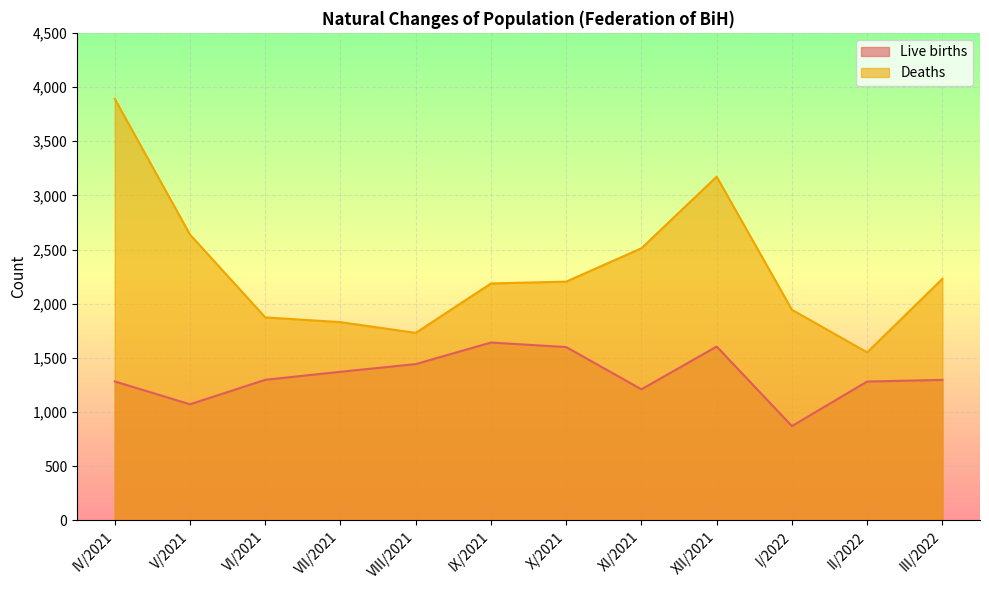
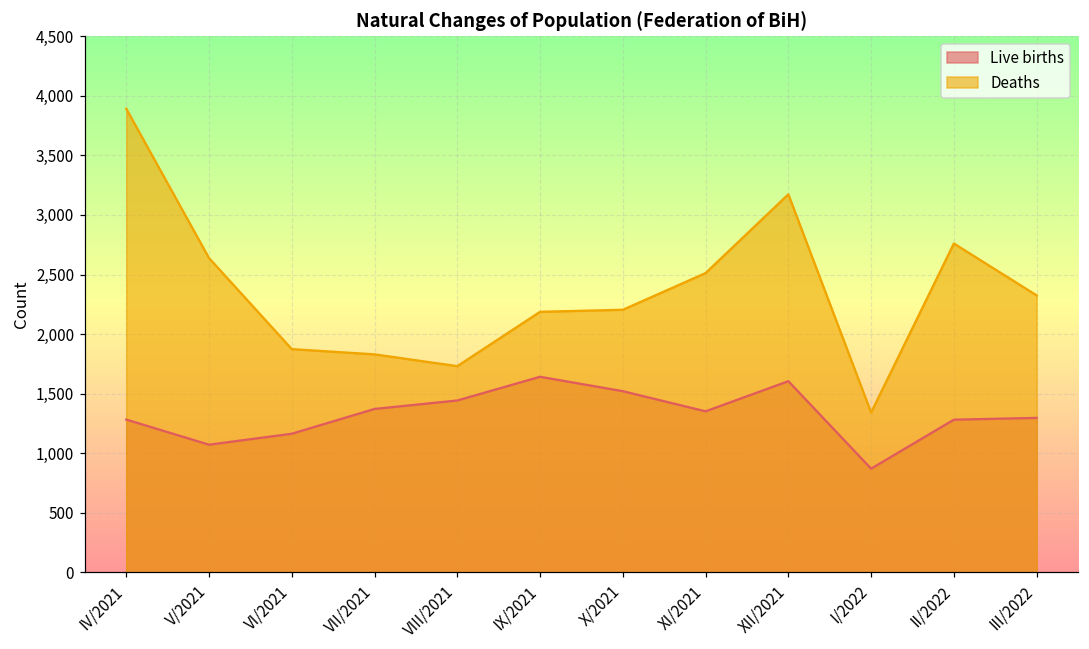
Live births, VI/2021: 1,300 -> 1,160
Live births, X/2021: 1,600 -> 1,520
Live births, XI/2021: 1,210 -> 1,350
Deaths, I/2022: 1,940 -> 1,340
Deaths, II/2022: 1,550 -> 2,760
Deaths, III/2022: 2,230 -> 2,330
